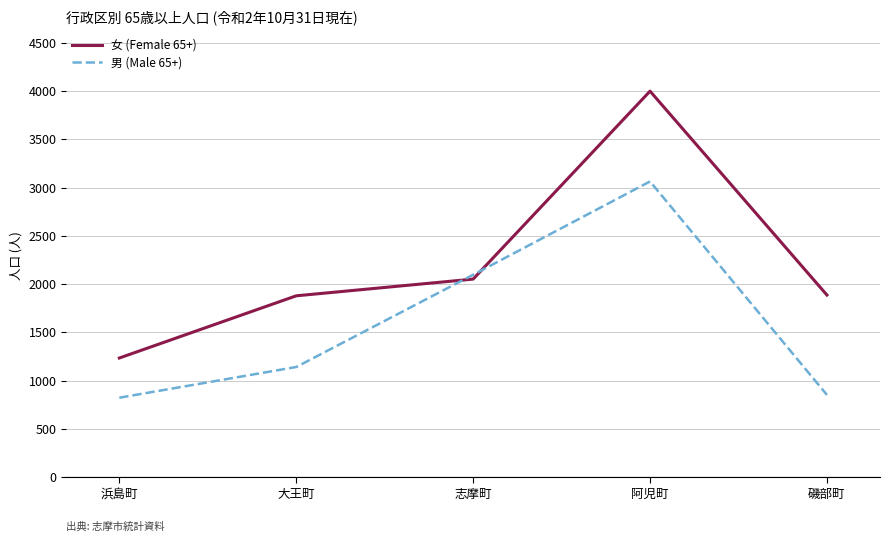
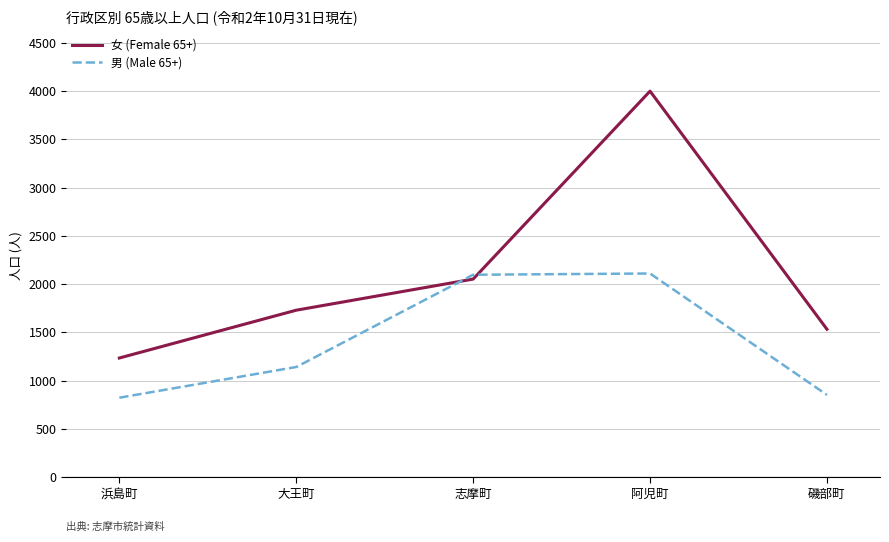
女 (Female 65+), 大王町: 1900 -> 1700
男 (Male 65+), 阿児町: 3100 -> 2100
女 (Female 65+), 磯部町: 1900 -> 1500
